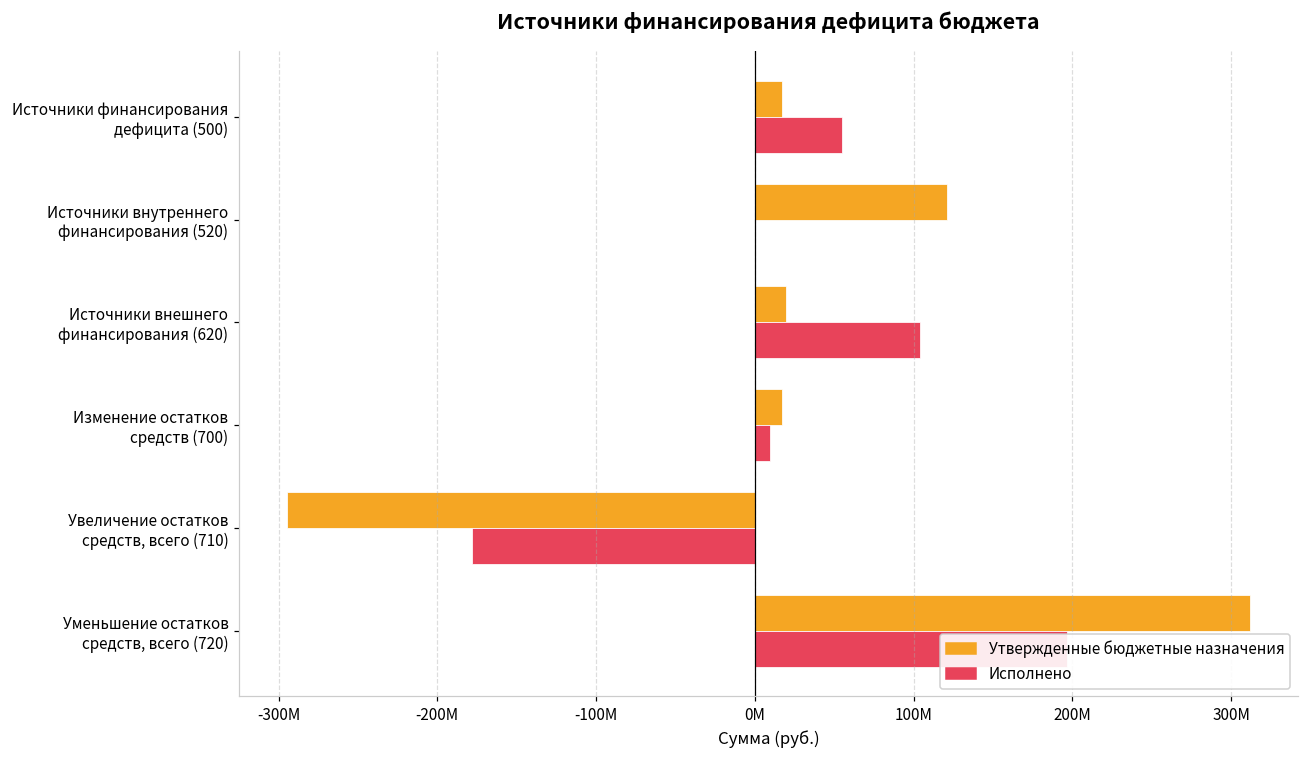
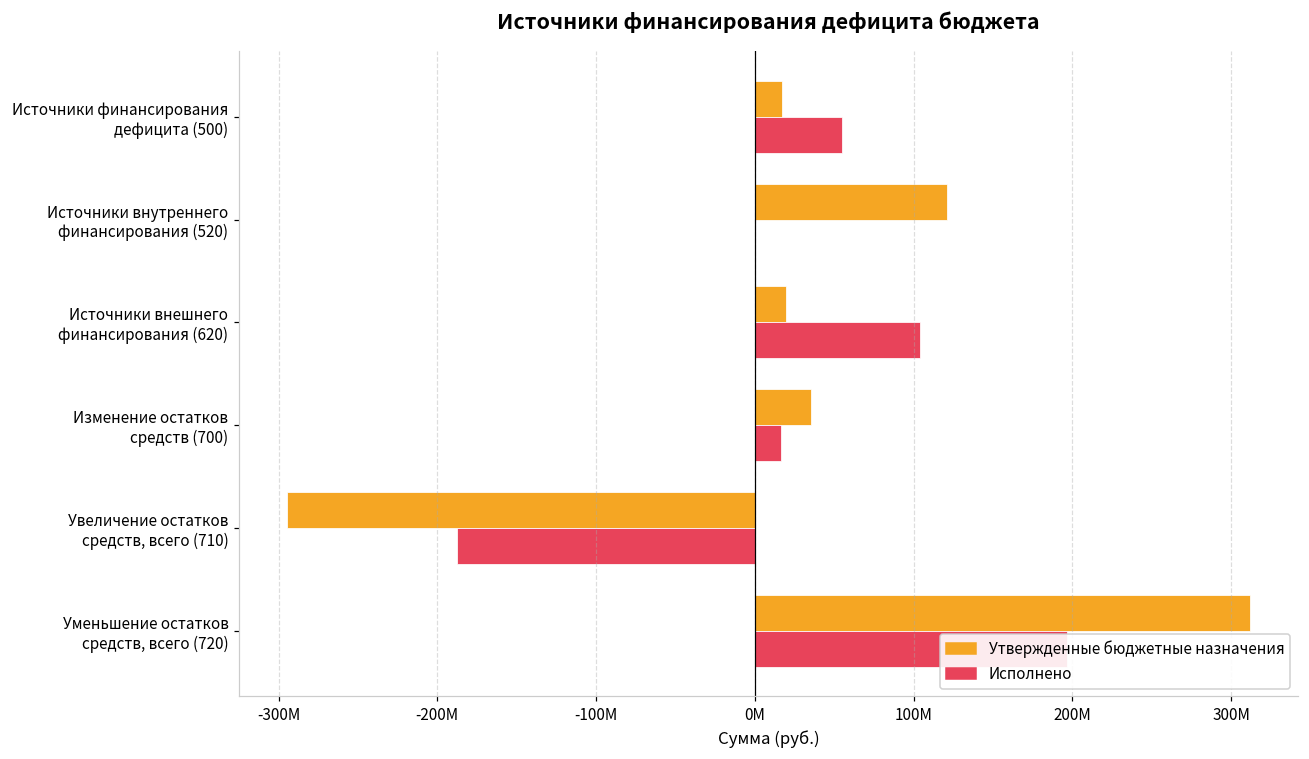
Утвержденные бюджетные назначения, Изменение остатков средств (700): 17000000 -> 35000000
Исполнено, Изменение остатков средств (700): 10000000 -> 17000000
Исполнено, Увеличение остатков средств, всего (710): -178000000 -> -187000000
